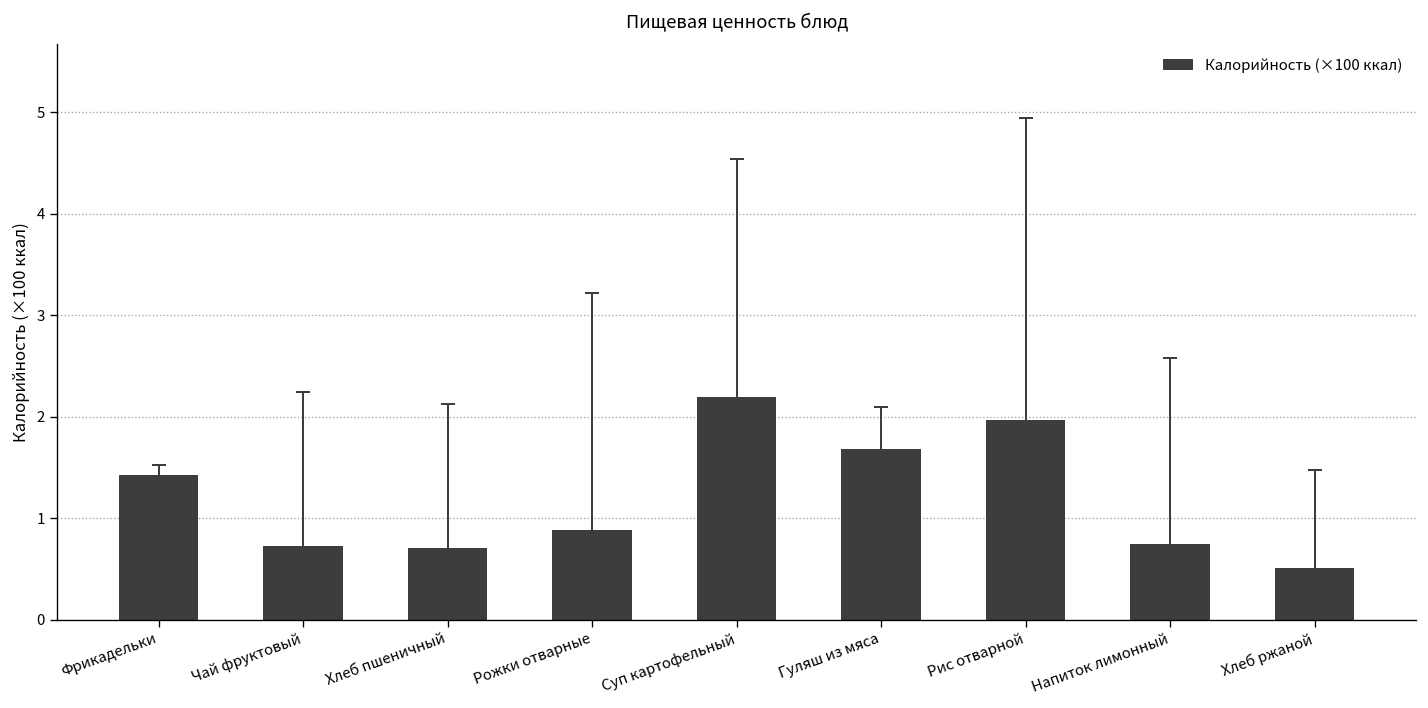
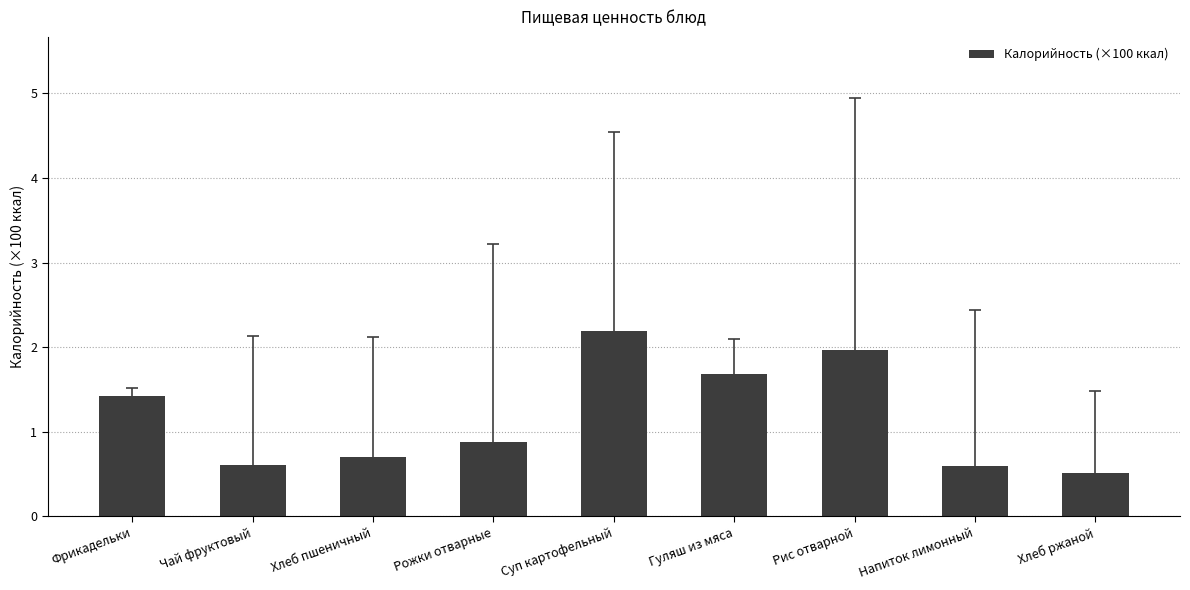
Калорийность (×100 ккал), Чай фруктовый: 0.7 -> 0.6
Калорийность (×100 ккал), Напиток лимонный: 0.7 -> 0.6
